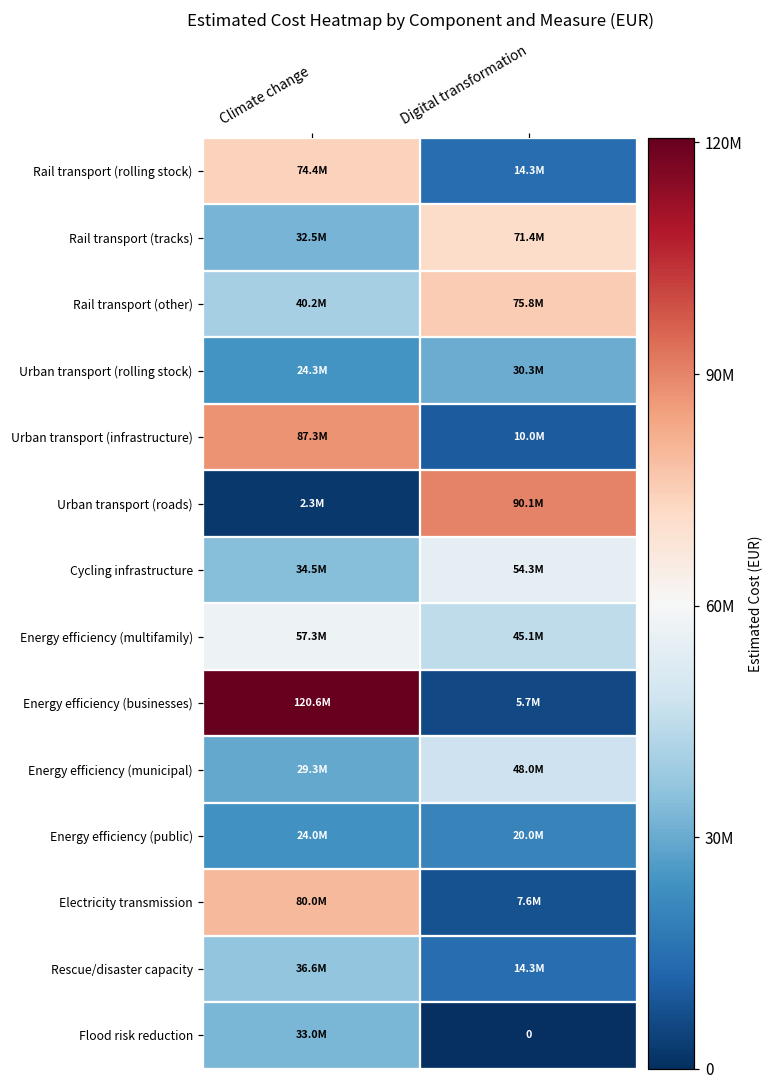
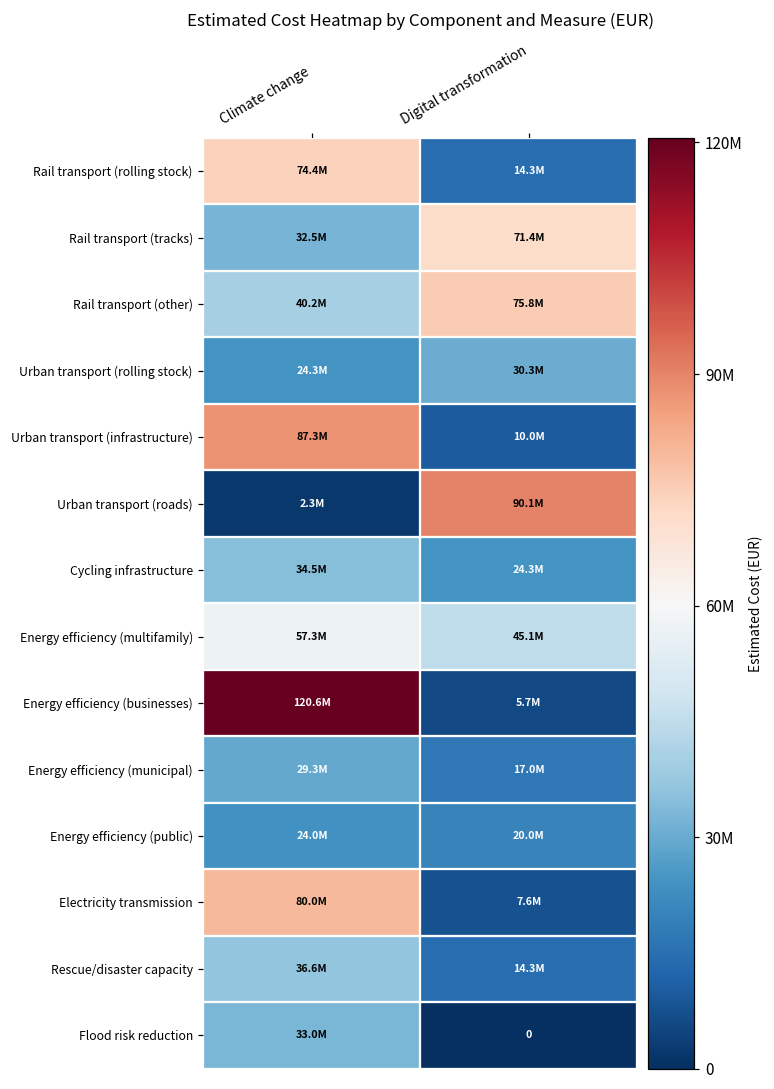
Cycling infrastructure, Digital transformation: 54.3M -> 24.3M
Energy efficiency (municipal), Digital transformation: 48.0M -> 17.0M
